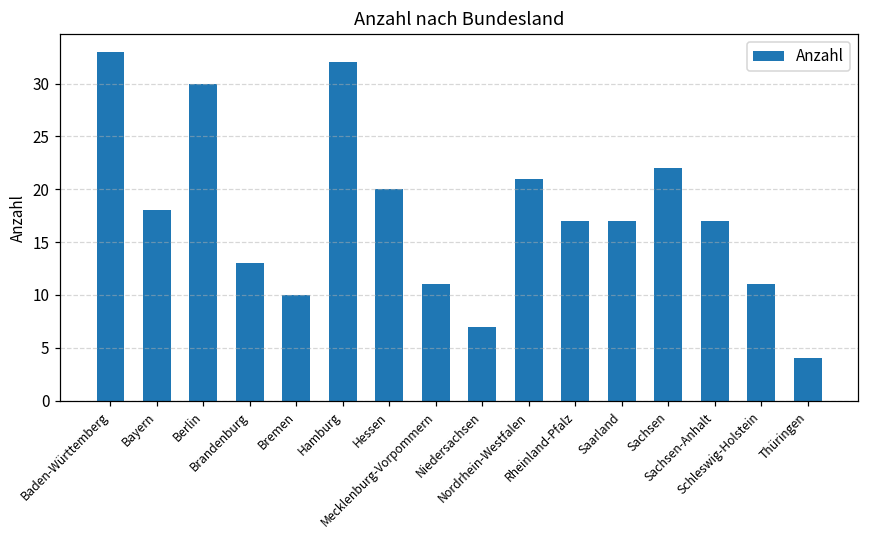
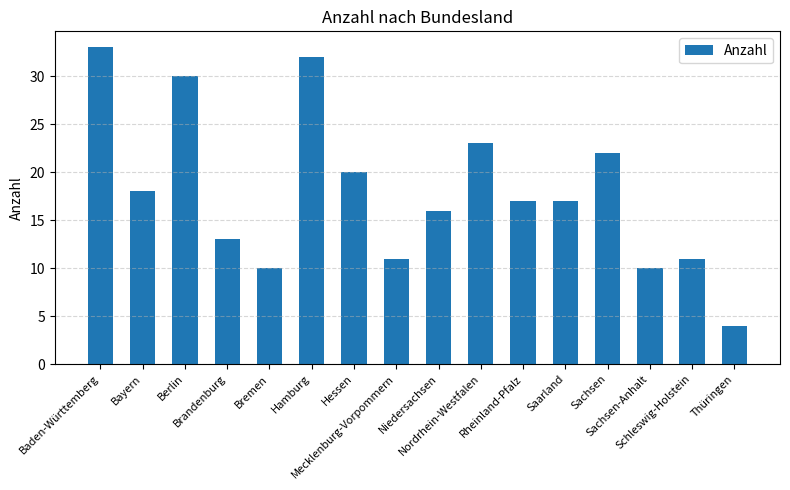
Niedersachsen: 7 -> 16
Nordrhein-Westfalen: 21 -> 23
Sachsen-Anhalt: 17 -> 10
